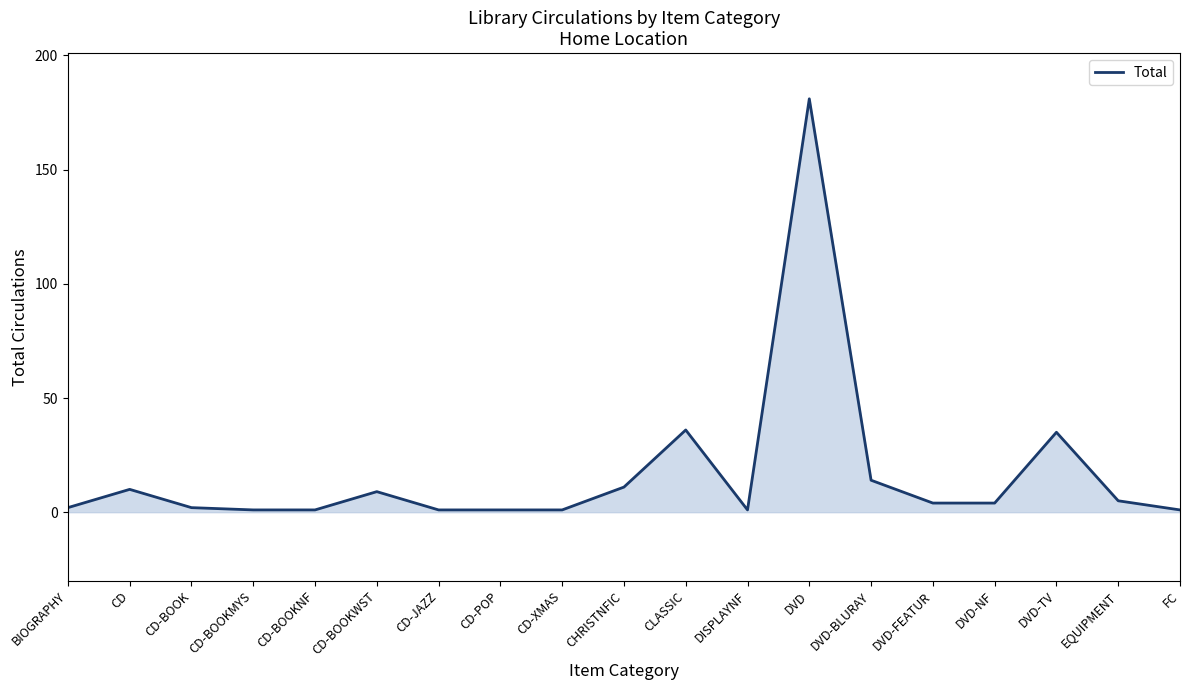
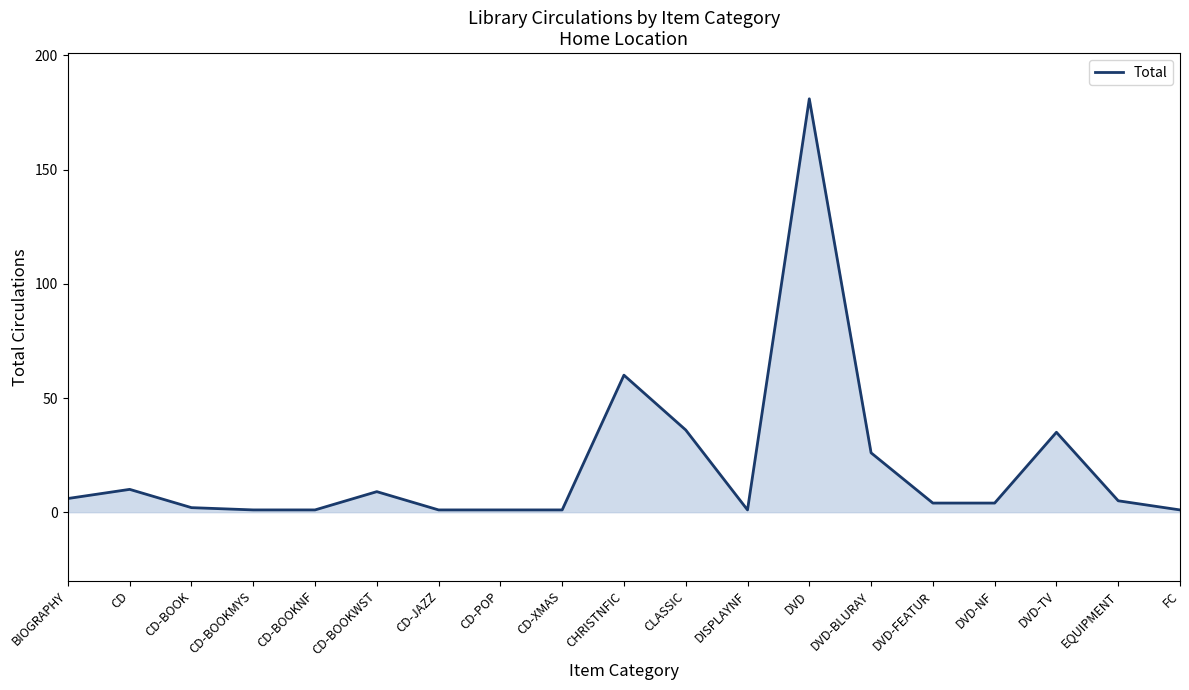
BIOGRAPHY: 2 -> 6
CHRISTNFIC: 11 -> 60
DVD-BLURAY: 14 -> 26
